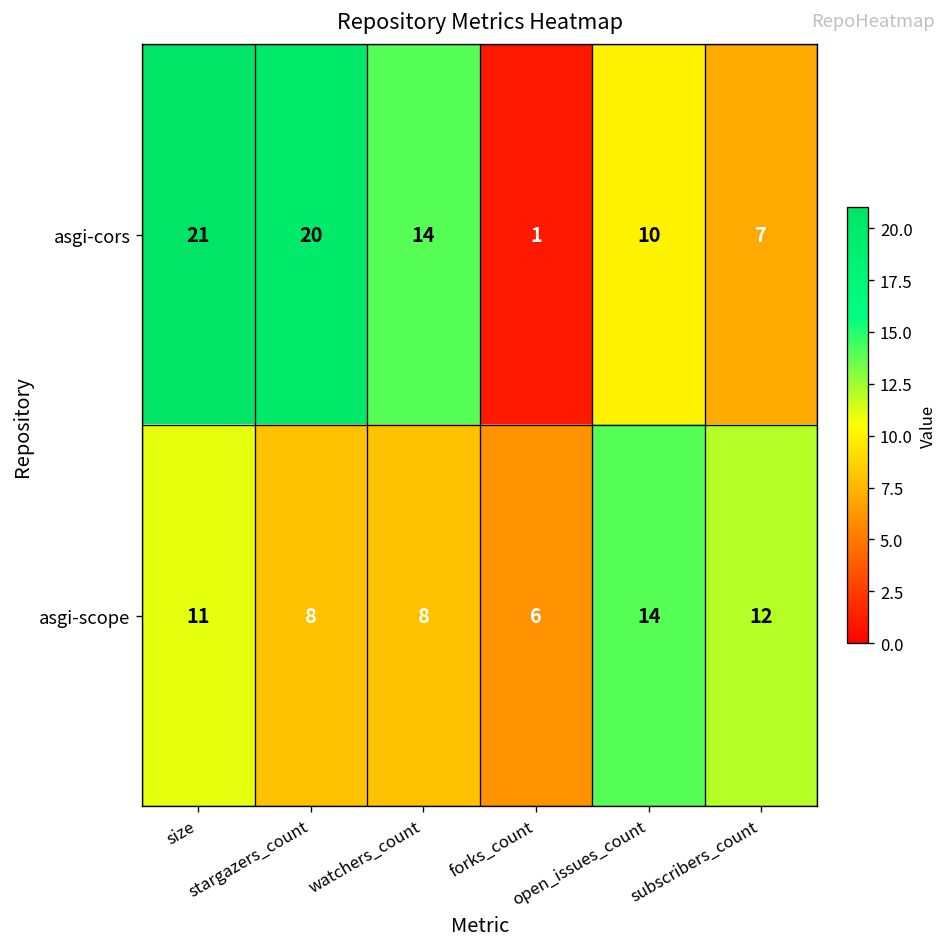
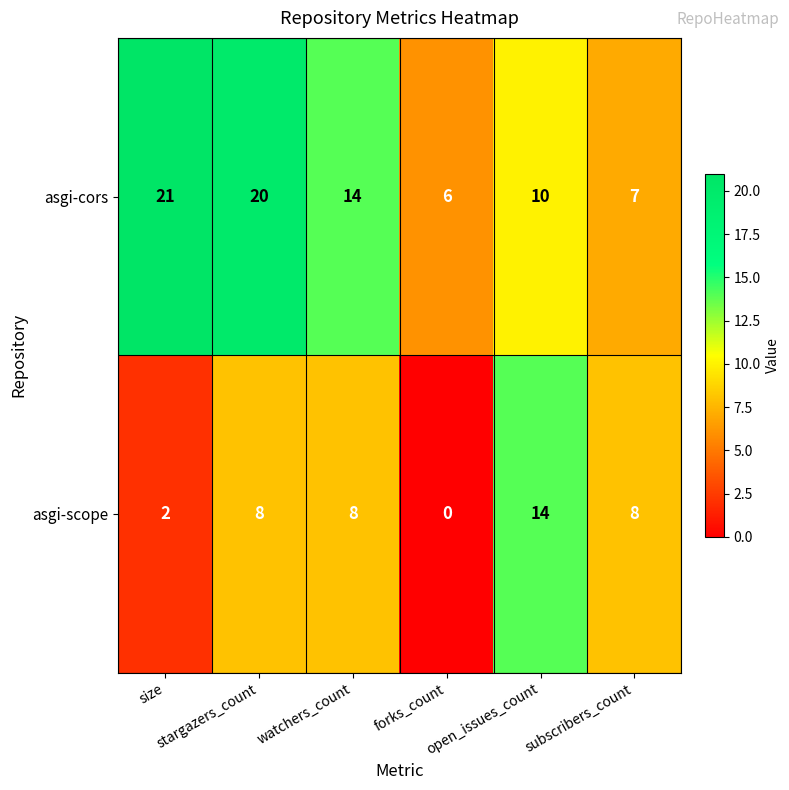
asgi-cors, forks_count: 1 -> 6
asgi-scope, size: 11 -> 2
asgi-scope, forks_count: 6 -> 0
asgi-scope, subscribers_count: 12 -> 8
